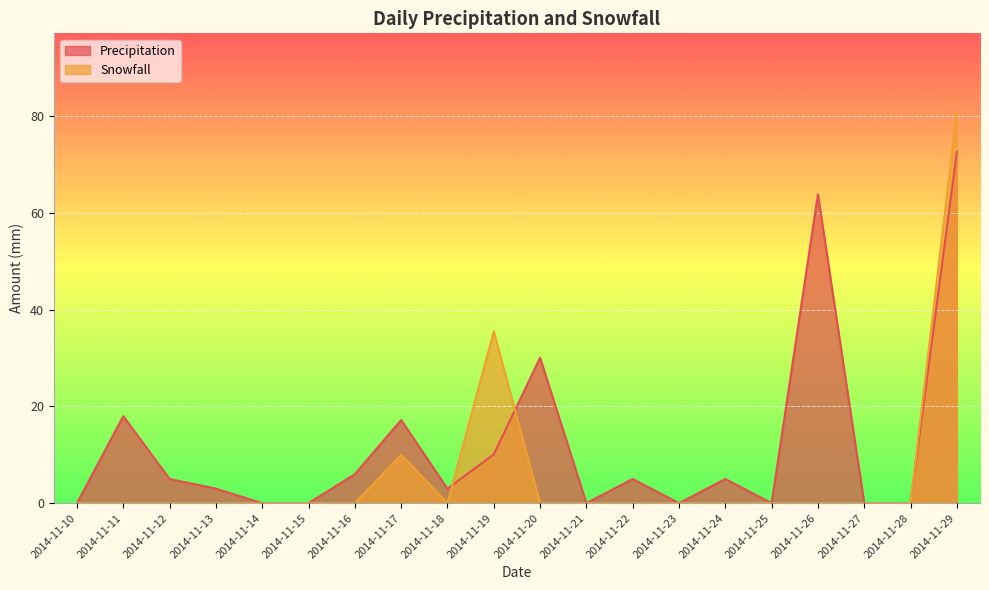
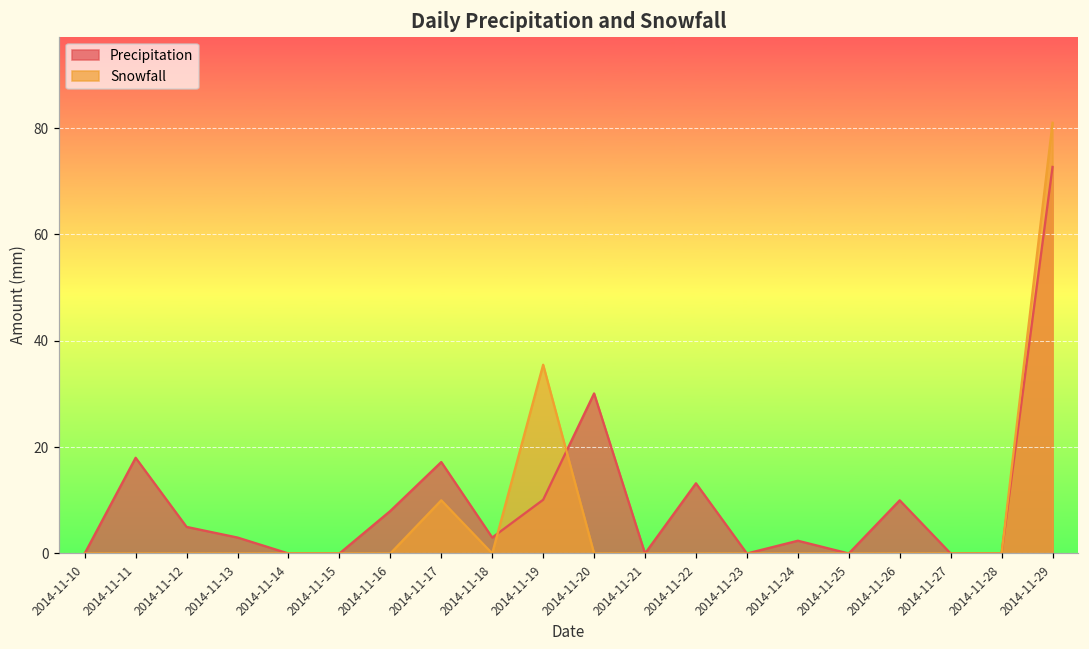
Precipitation, 2014-11-16: 6 -> 8
Precipitation, 2014-11-22: 5 -> 13
Precipitation, 2014-11-24: 5 -> 2
Precipitation, 2014-11-26: 64 -> 10
